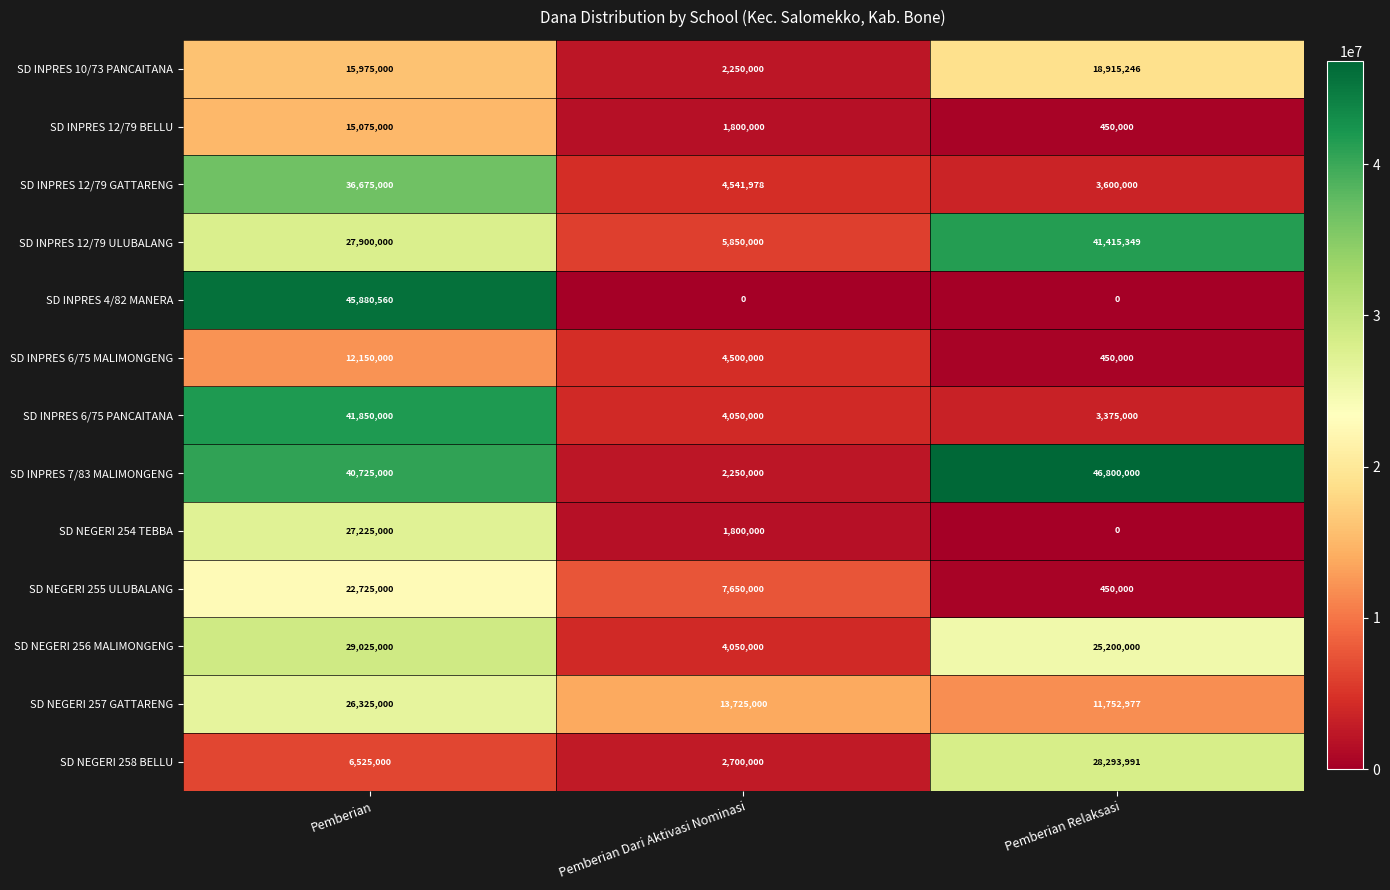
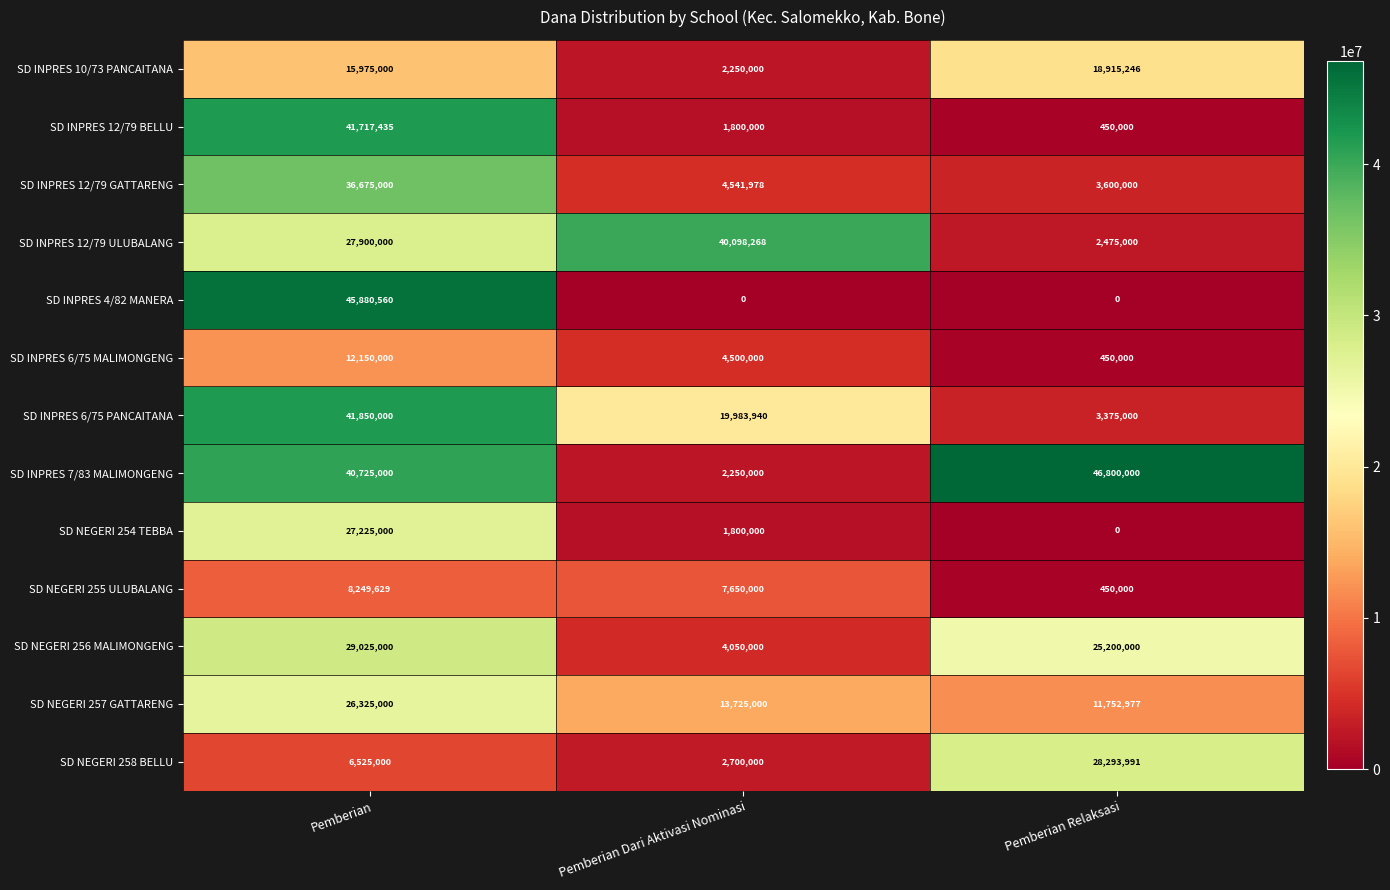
SD INPRES 12/79 BELLU, Pemberian: 15,075,000 -> 41,717,435
SD INPRES 12/79 ULUBALANG, Pemberian Dari Aktivasi Nominasi: 5,850,000 -> 40,098,268
SD INPRES 12/79 ULUBALANG, Pemberian Relaksasi: 41,415,349 -> 2,475,000
SD INPRES 6/75 PANCAITANA, Pemberian Dari Aktivasi Nominasi: 4,050,000 -> 19,983,940
SD NEGERI 255 ULUBALANG, Pemberian: 22,725,000 -> 8,249,629
